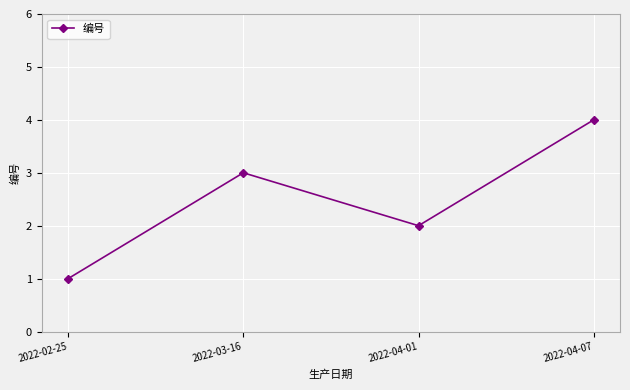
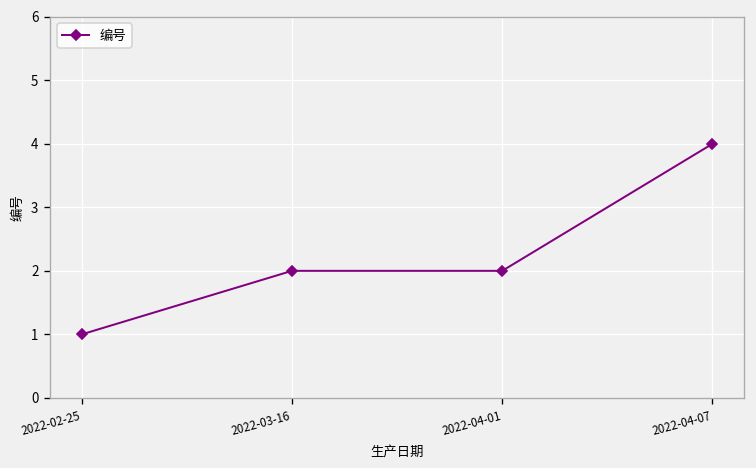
2022-03-16: 3 -> 2
